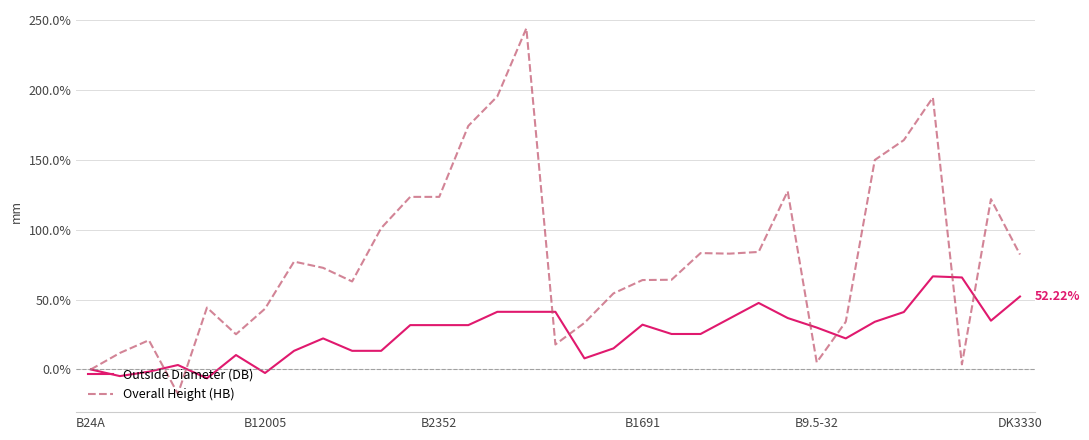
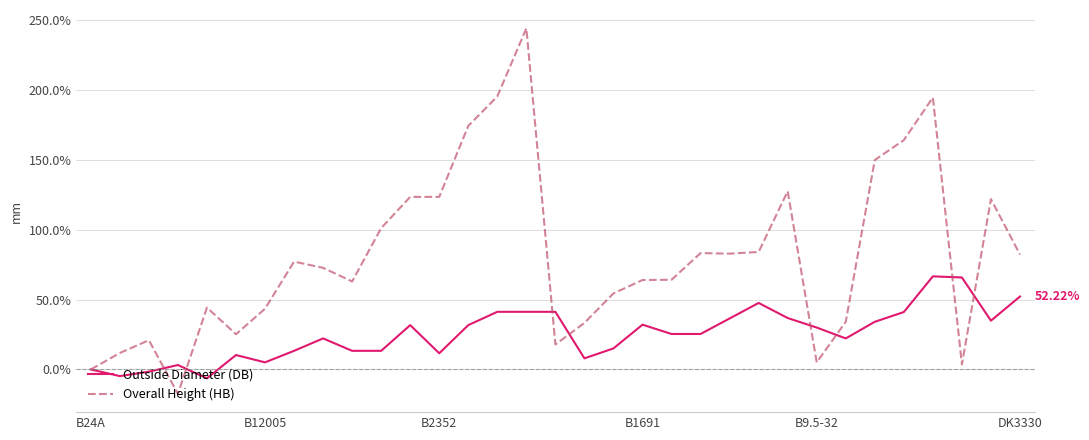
Outside Diameter (DB), B12005: -3% -> 5%
Outside Diameter (DB), B2352: 32% -> 12%
